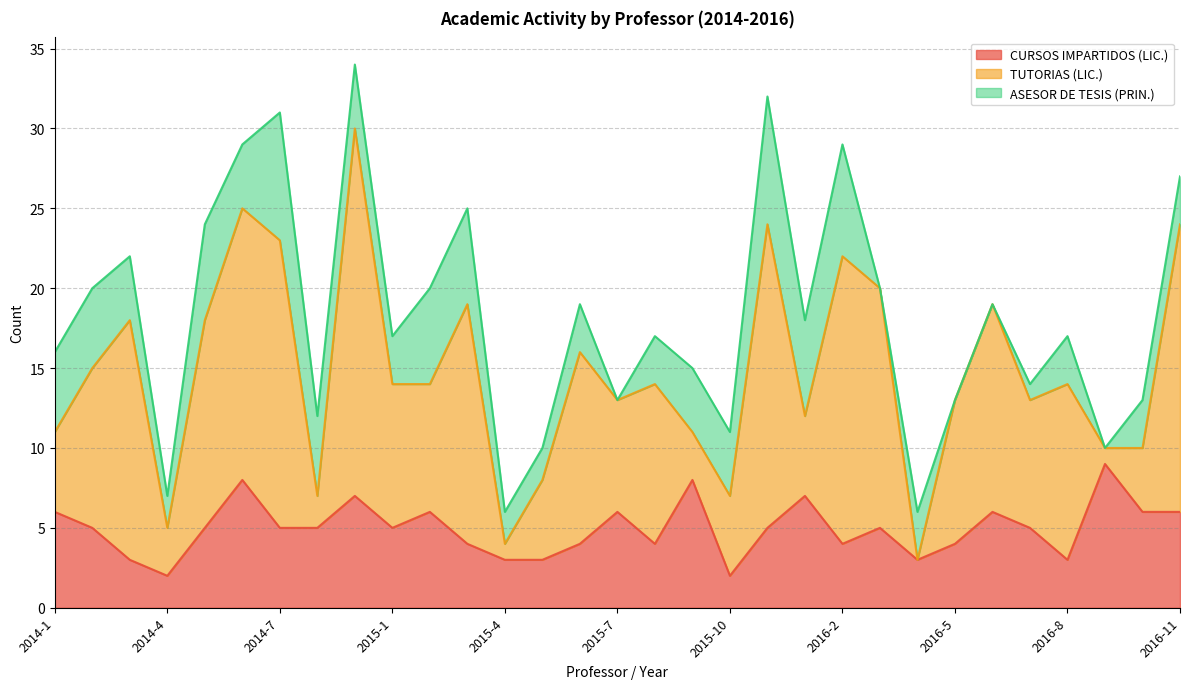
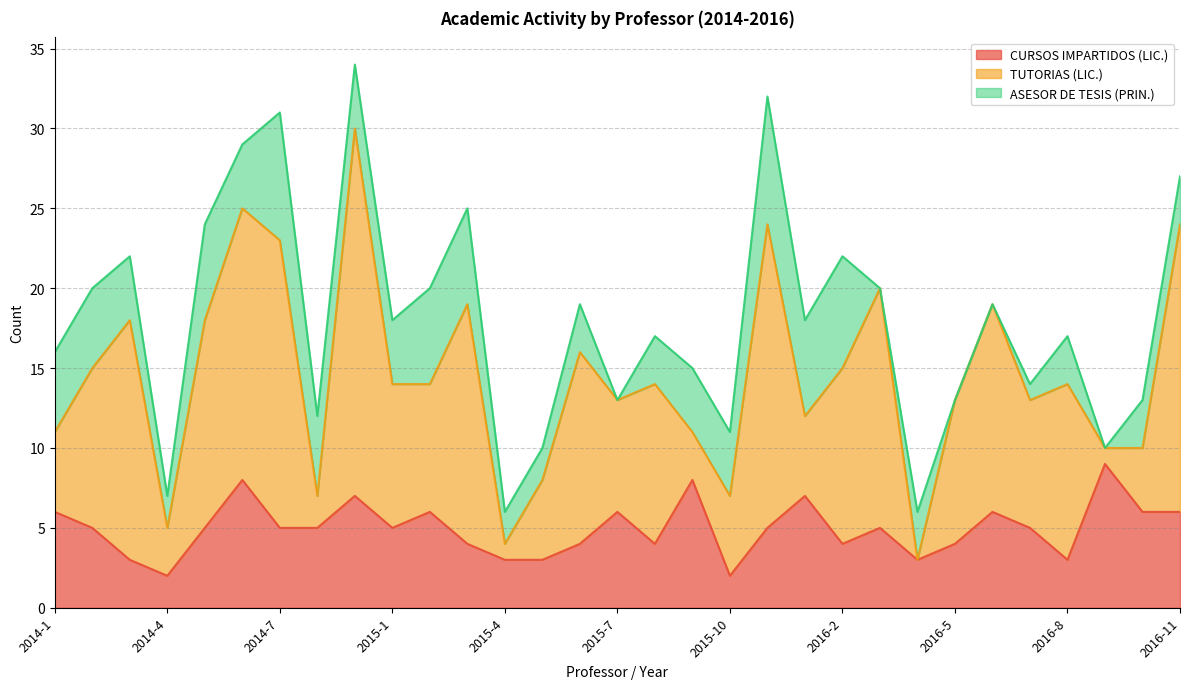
ASESOR DE TESIS (PRIN.), 2015-1: 3 -> 4
TUTORIAS (LIC.), 2016-2: 18 -> 11
